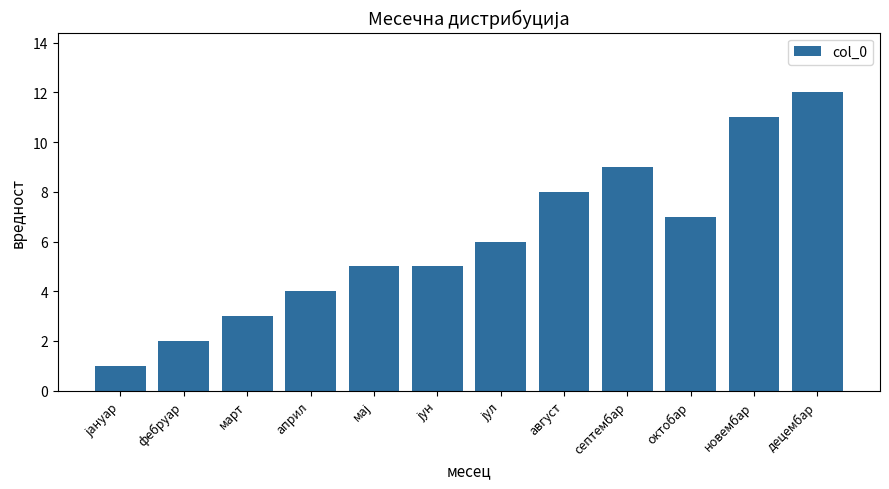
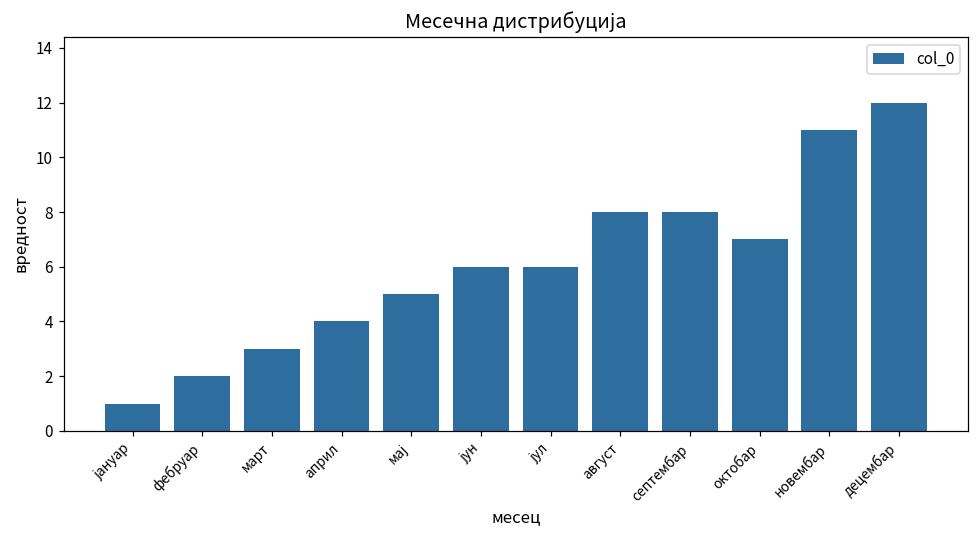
јун: 5 -> 6
септембар: 9 -> 8
